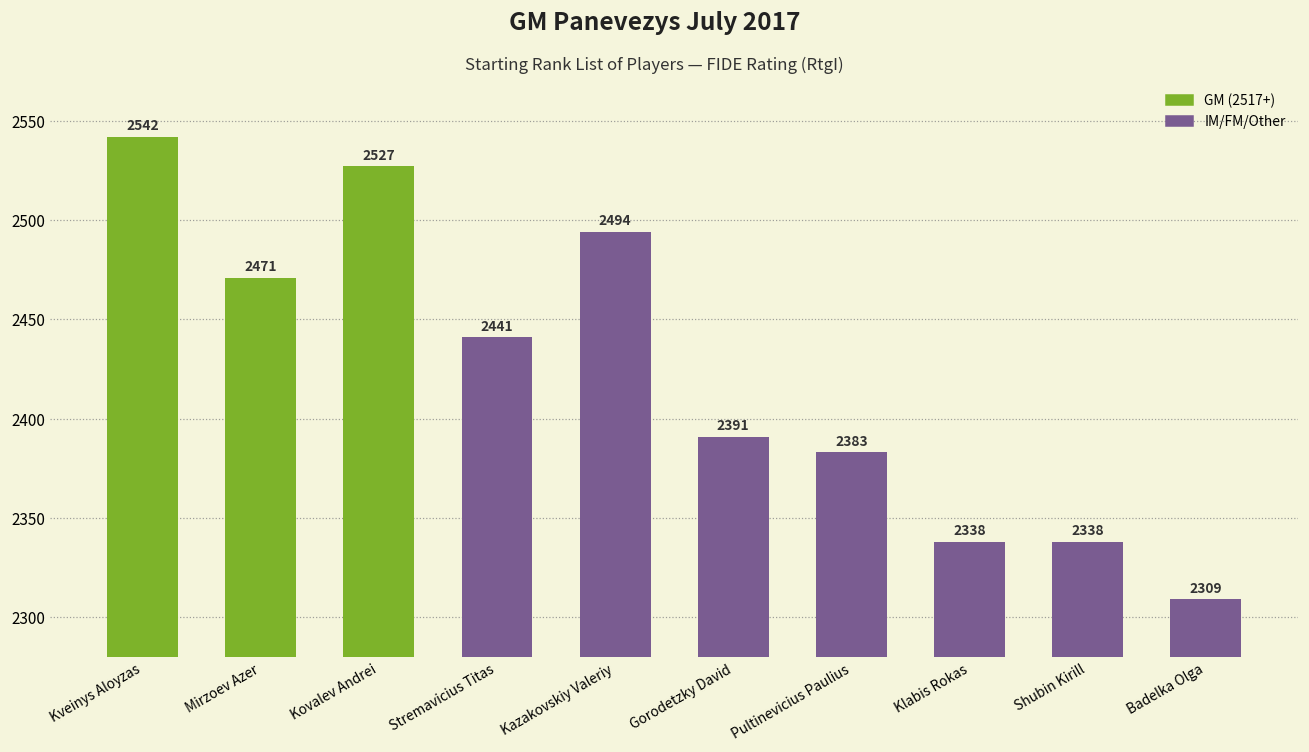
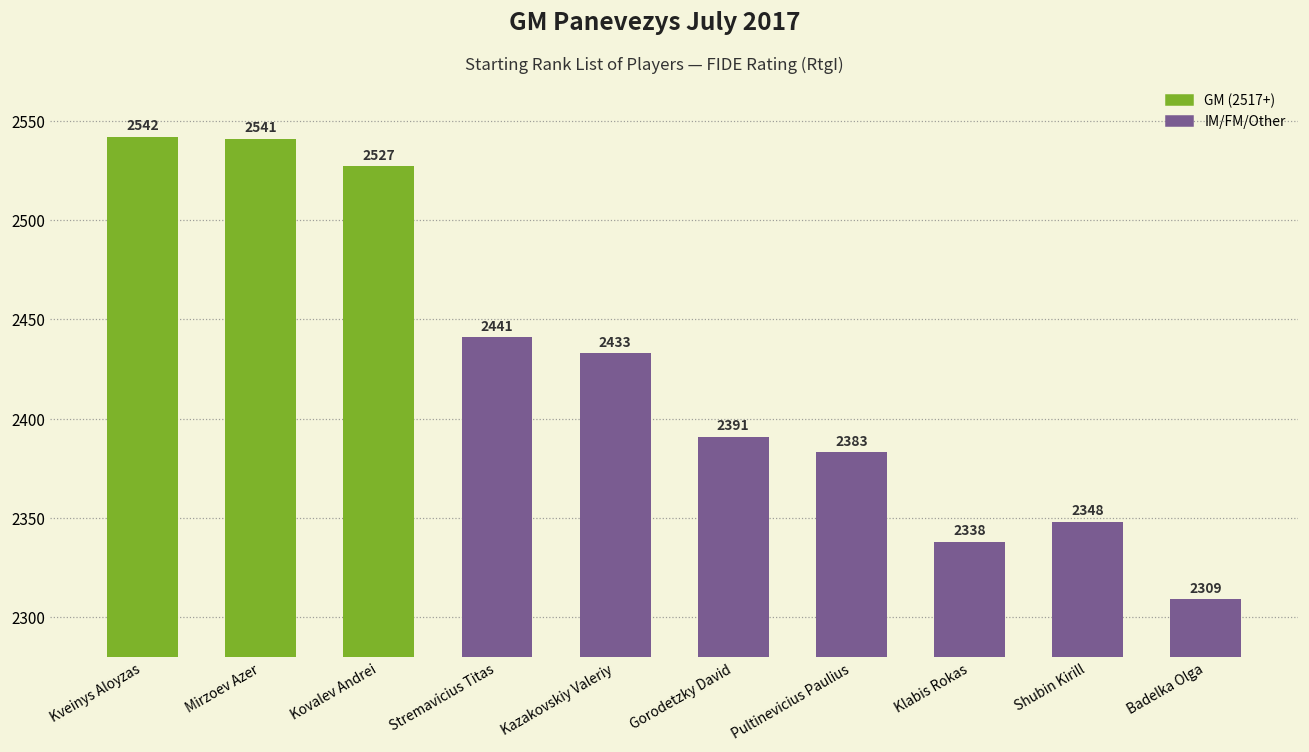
Mirzoev Azer: 2471 -> 2541
Kazakovskiy Valeriy: 2494 -> 2433
Shubin Kirill: 2338 -> 2348
